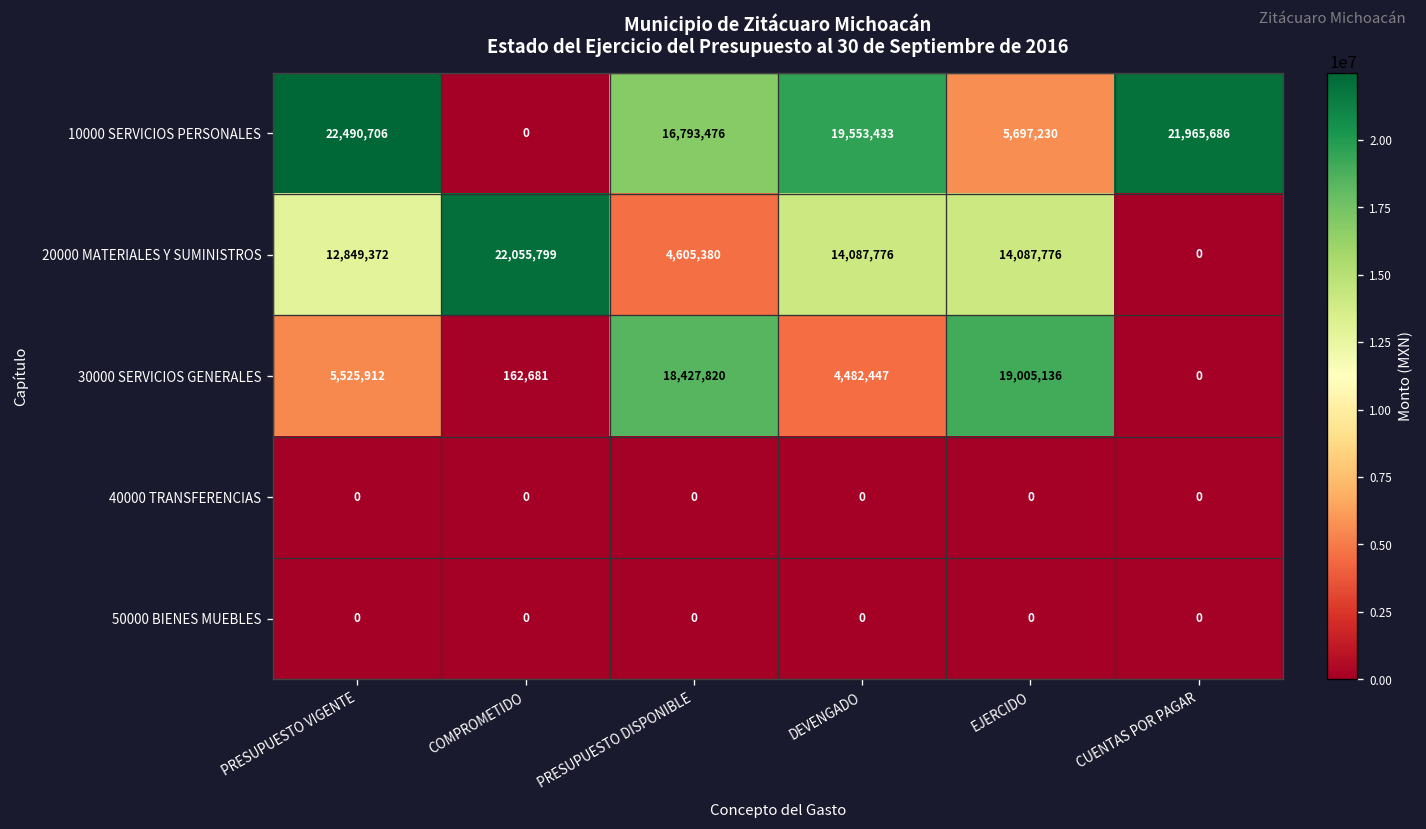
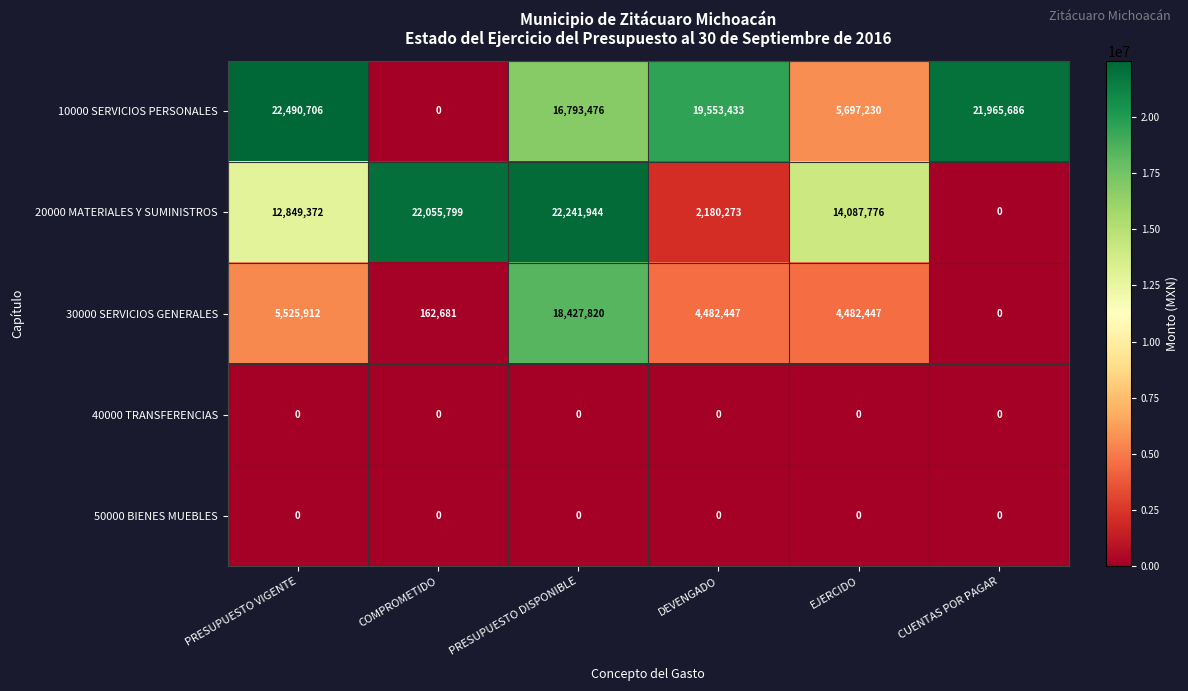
20000 MATERIALES Y SUMINISTROS, PRESUPUESTO DISPONIBLE: 4,605,380 -> 22,241,944
20000 MATERIALES Y SUMINISTROS, DEVENGADO: 14,087,776 -> 2,180,273
30000 SERVICIOS GENERALES, EJERCIDO: 19,005,136 -> 4,482,447
